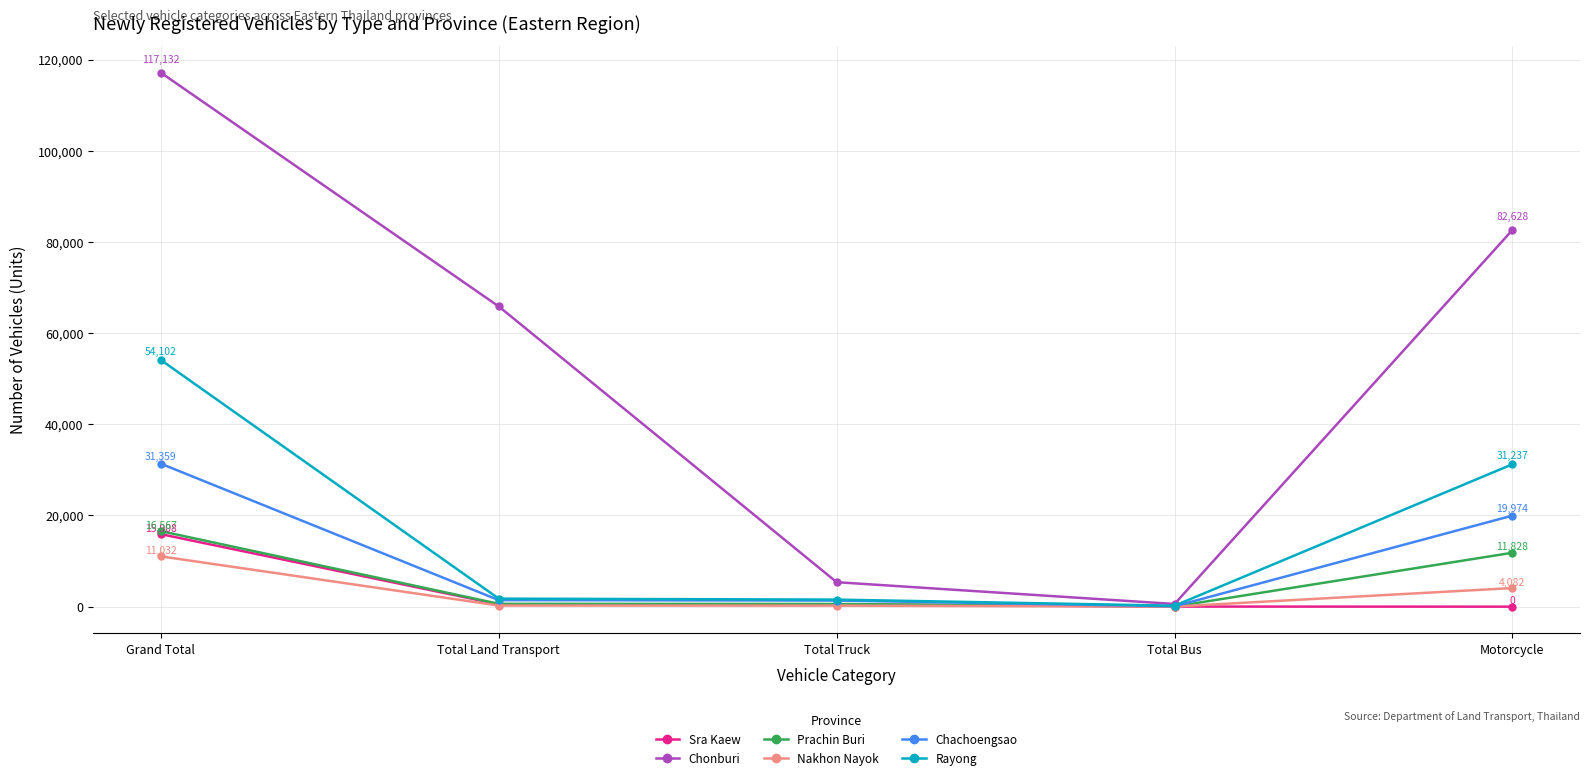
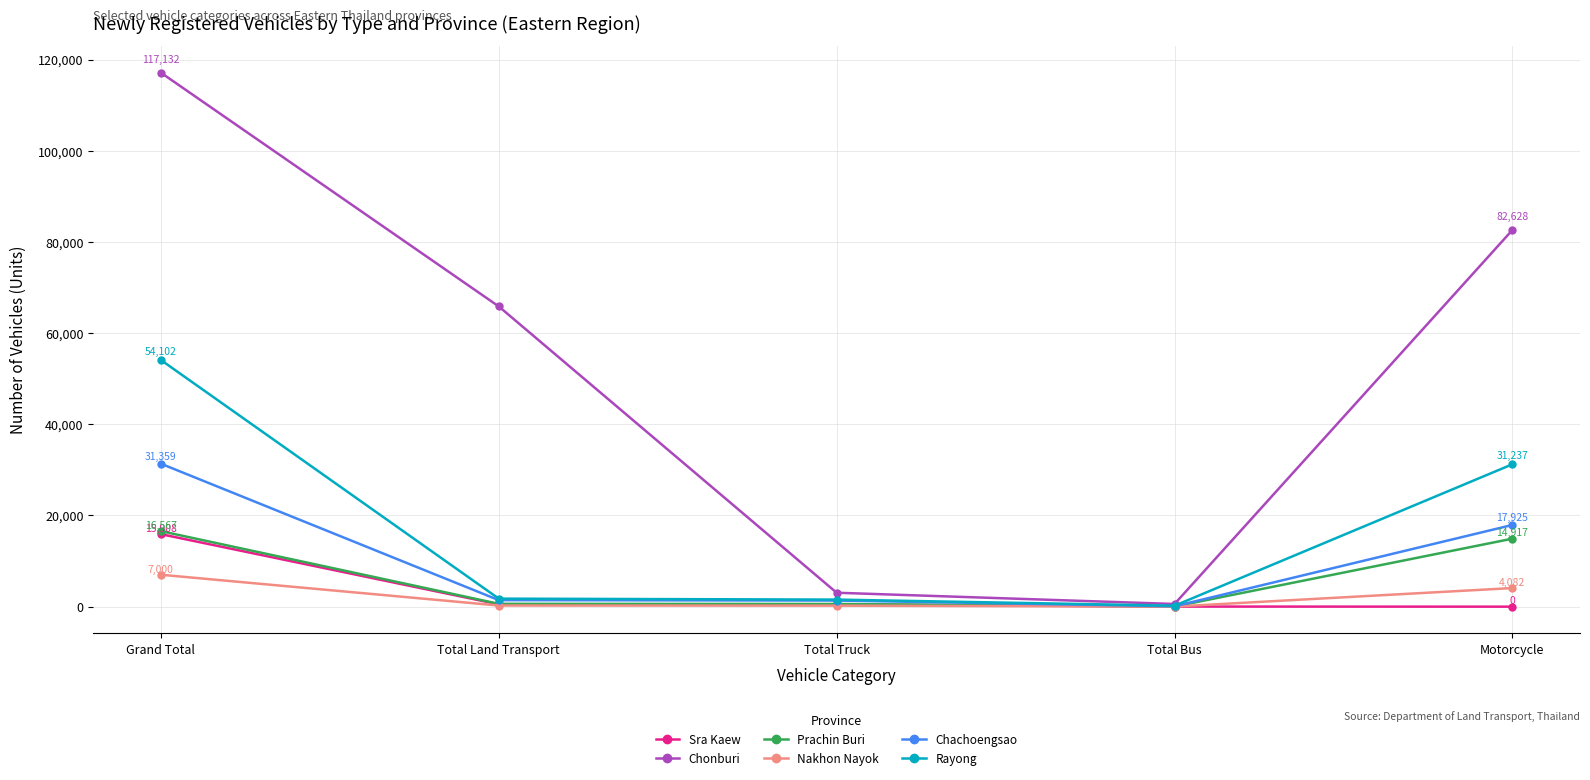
Nakhon Nayok, Grand Total: 11,032 -> 7,000
Chonburi, Total Truck: 5,000 -> 3,000
Prachin Buri, Motorcycle: 11,828 -> 14,917
Chachoengsao, Motorcycle: 19,974 -> 17,925
